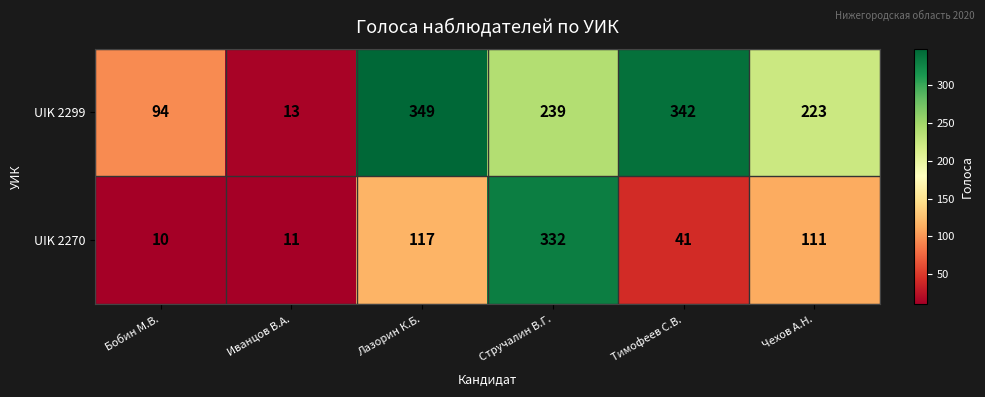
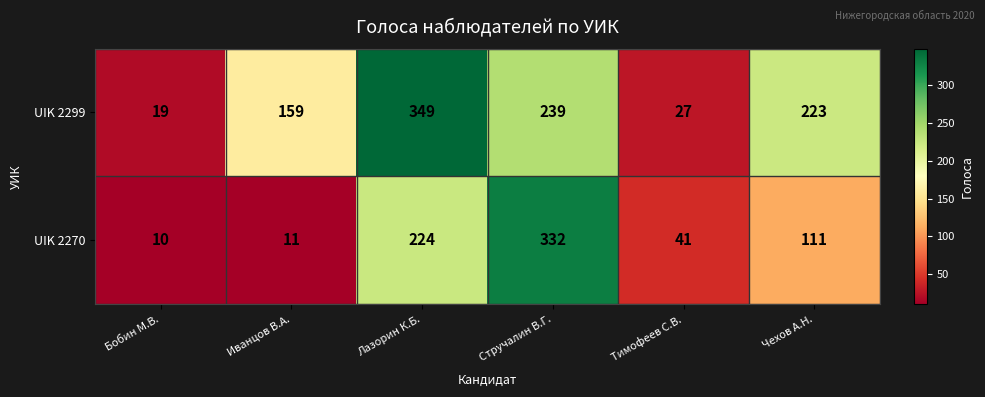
UIK 2299, Бобин М.В.: 94 -> 19
UIK 2299, Иванцов В.А.: 13 -> 159
UIK 2299, Тимофеев С.В.: 342 -> 27
UIK 2270, Лазорин К.Б.: 117 -> 224
